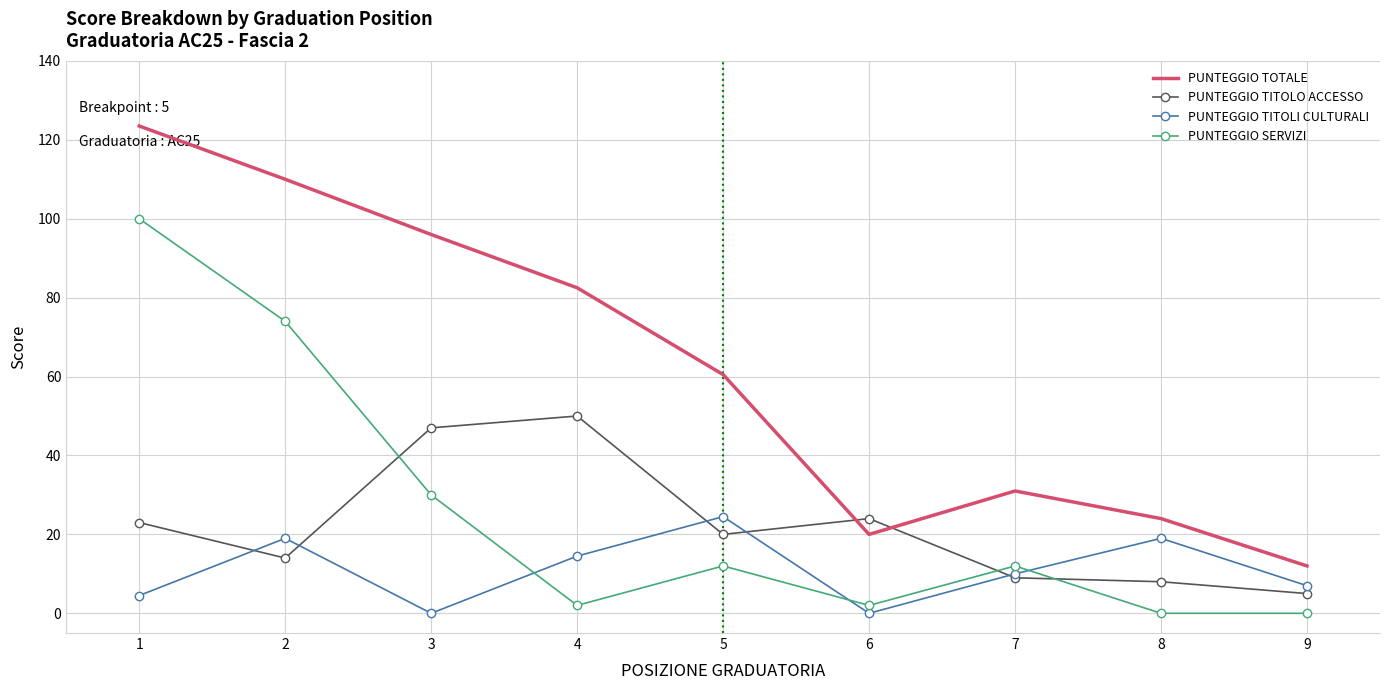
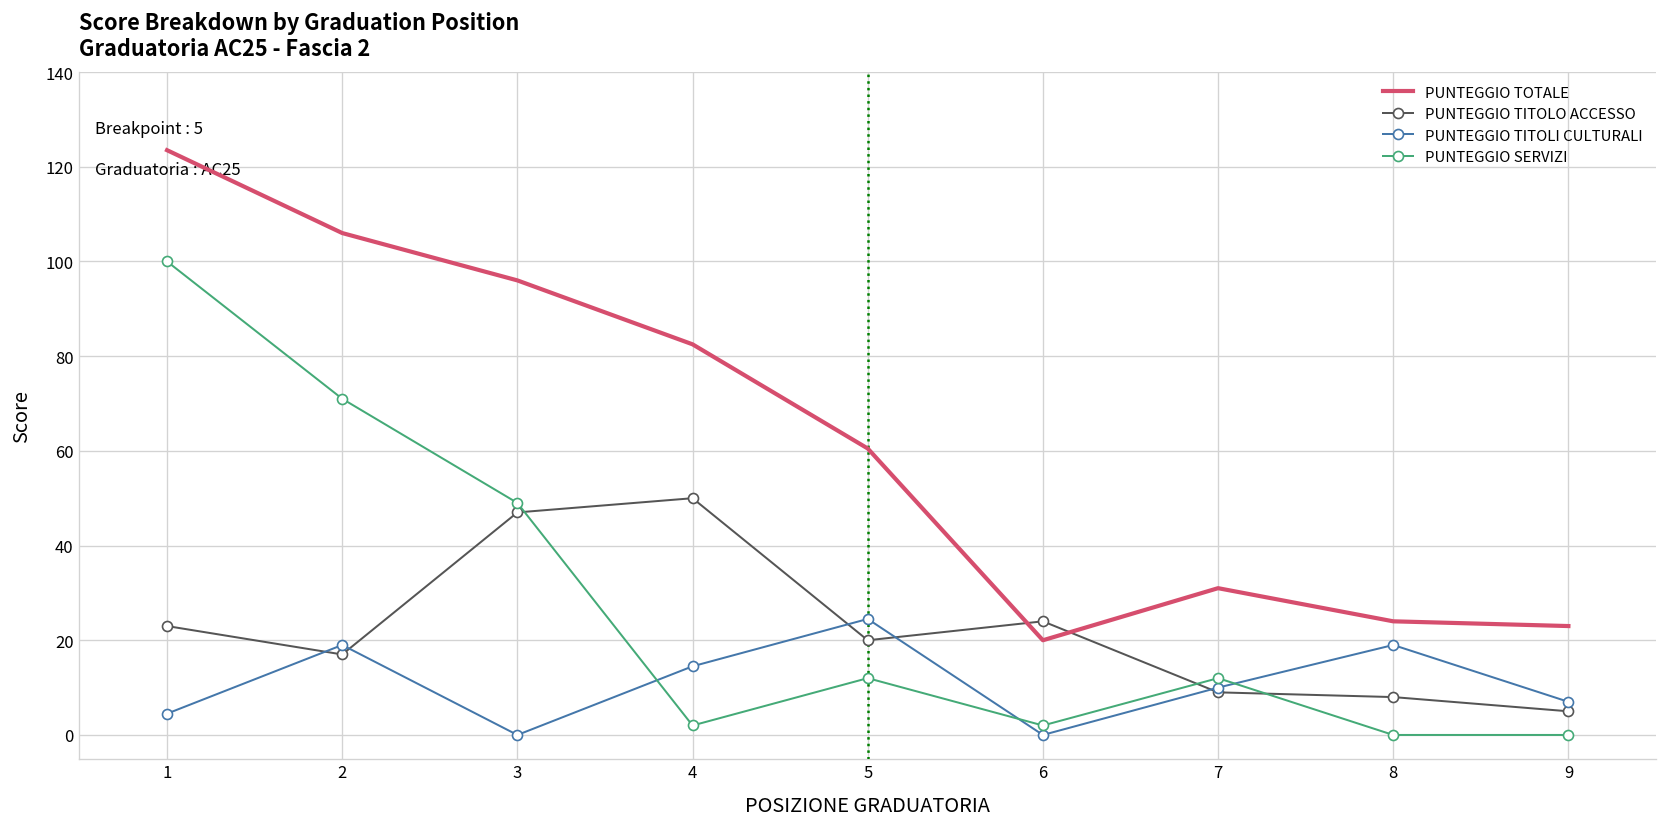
PUNTEGGIO TOTALE, 2: 110 -> 106
PUNTEGGIO TITOLO ACCESSO, 2: 14 -> 17
PUNTEGGIO SERVIZI, 2: 74 -> 71
PUNTEGGIO SERVIZI, 3: 30 -> 49
PUNTEGGIO TOTALE, 9: 12 -> 23
